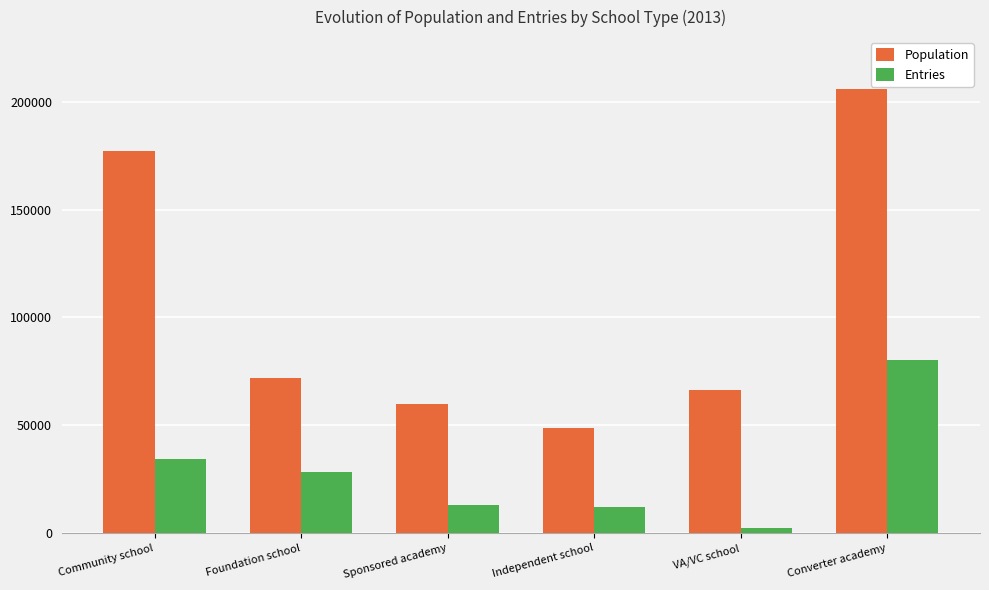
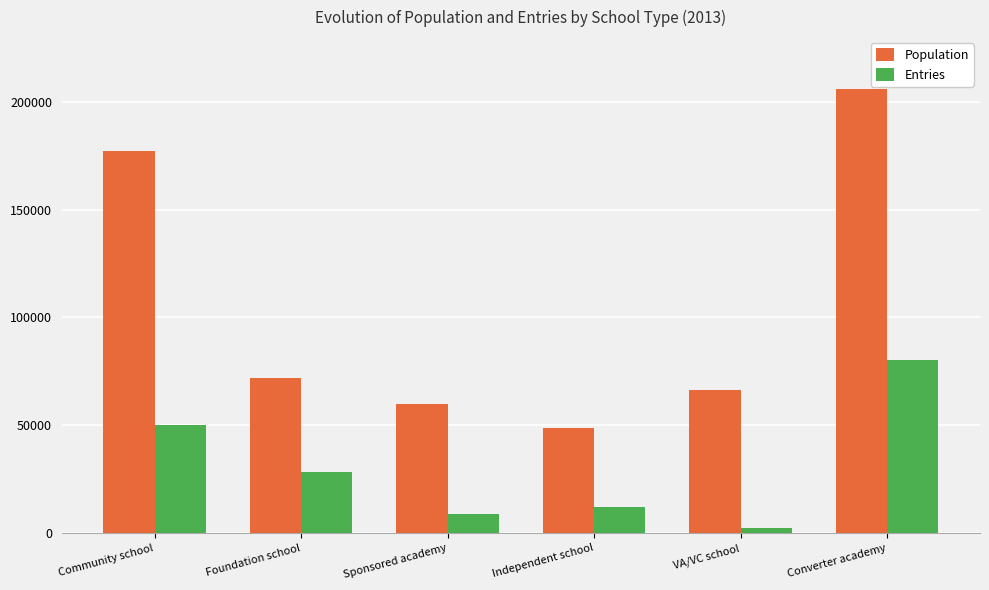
Entries, Community school: 34000 -> 50000
Entries, Sponsored academy: 13000 -> 9000
